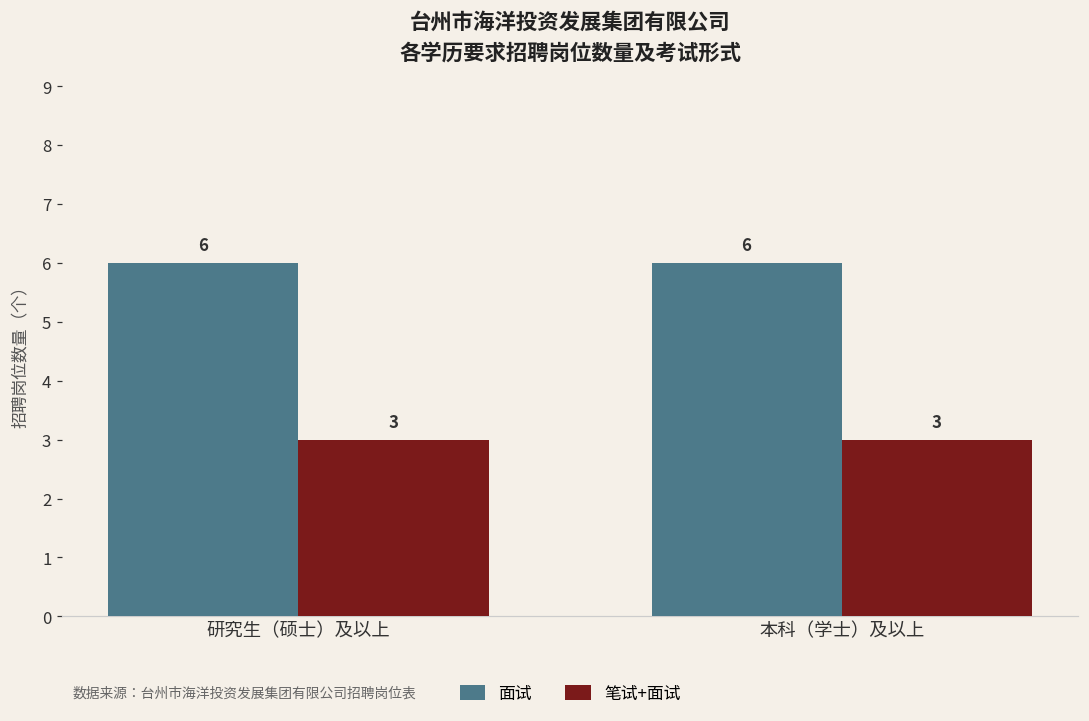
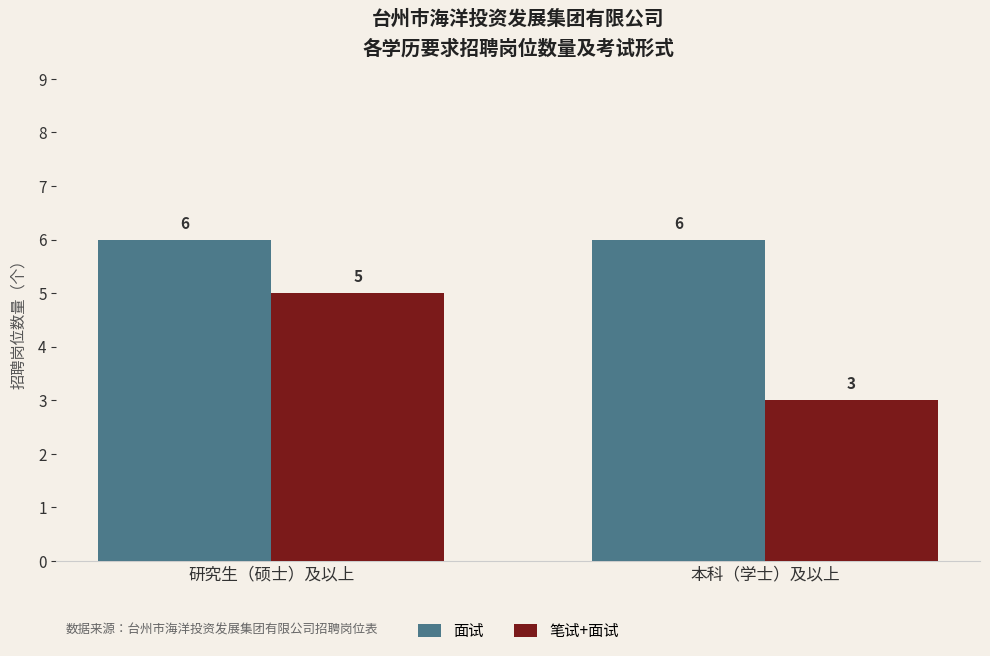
笔试+面试, 研究生（硕士）及以上: 3 -> 5
